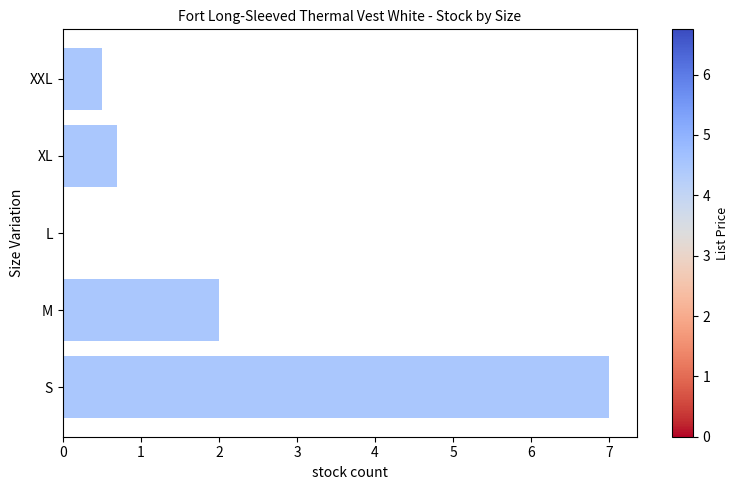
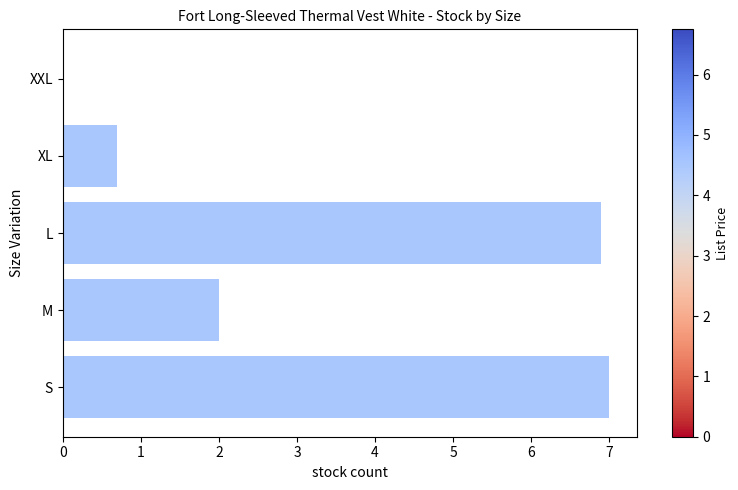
XXL: 0.5 -> 0.0
L: 0.0 -> 6.9
